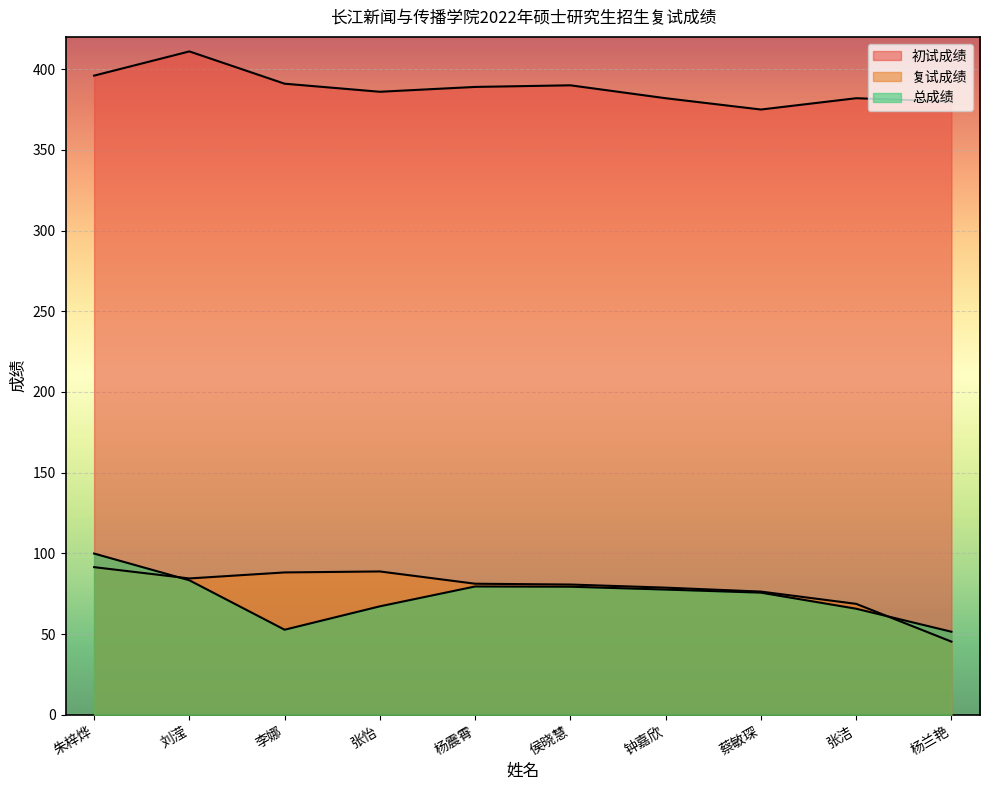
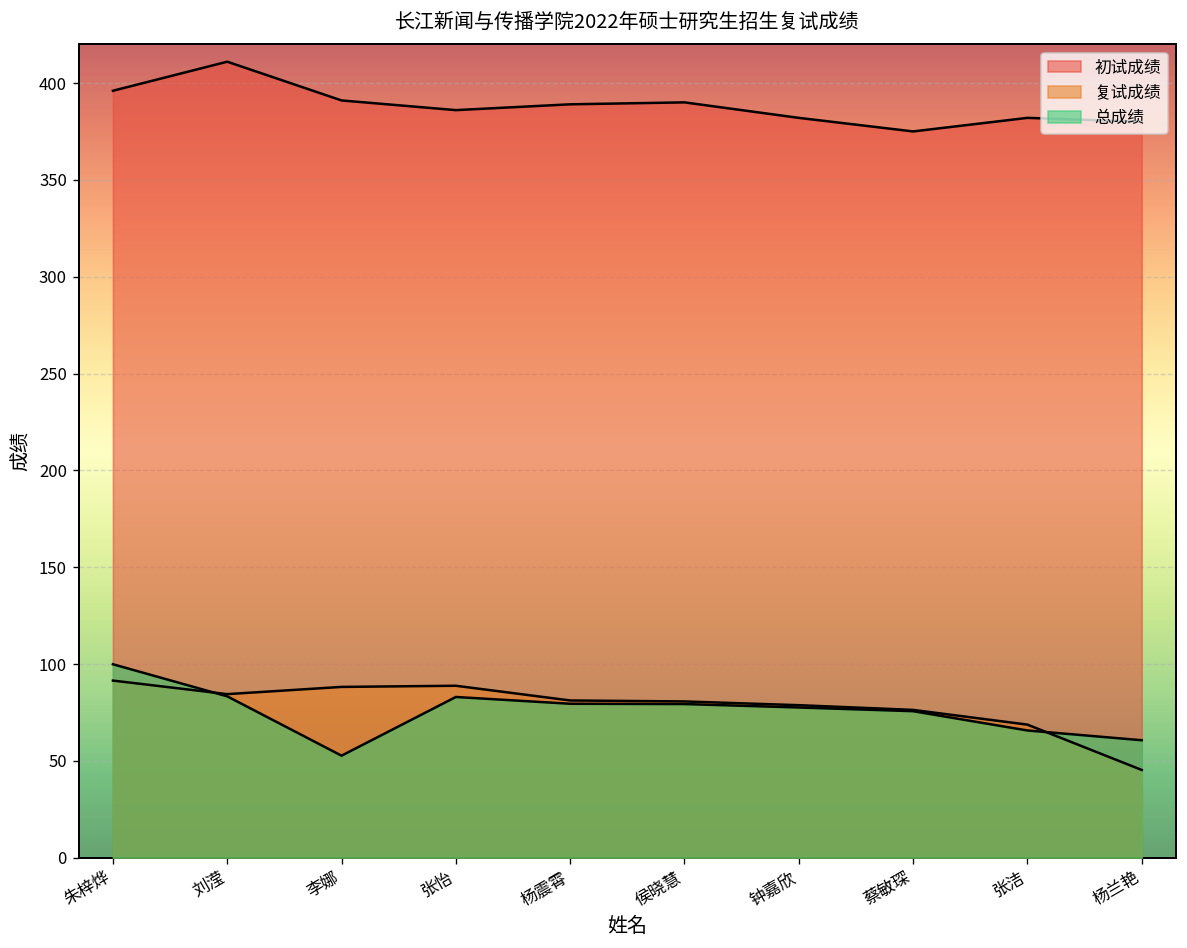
总成绩, 张怡: 67 -> 83
总成绩, 杨兰艳: 51 -> 61
